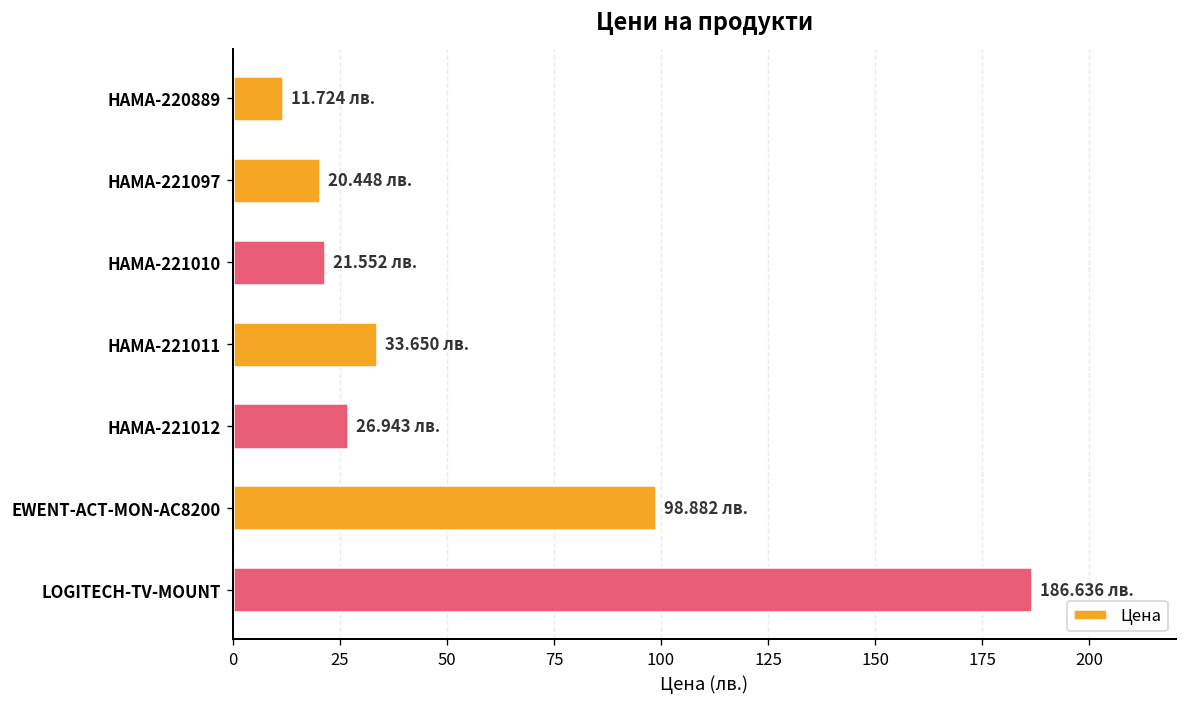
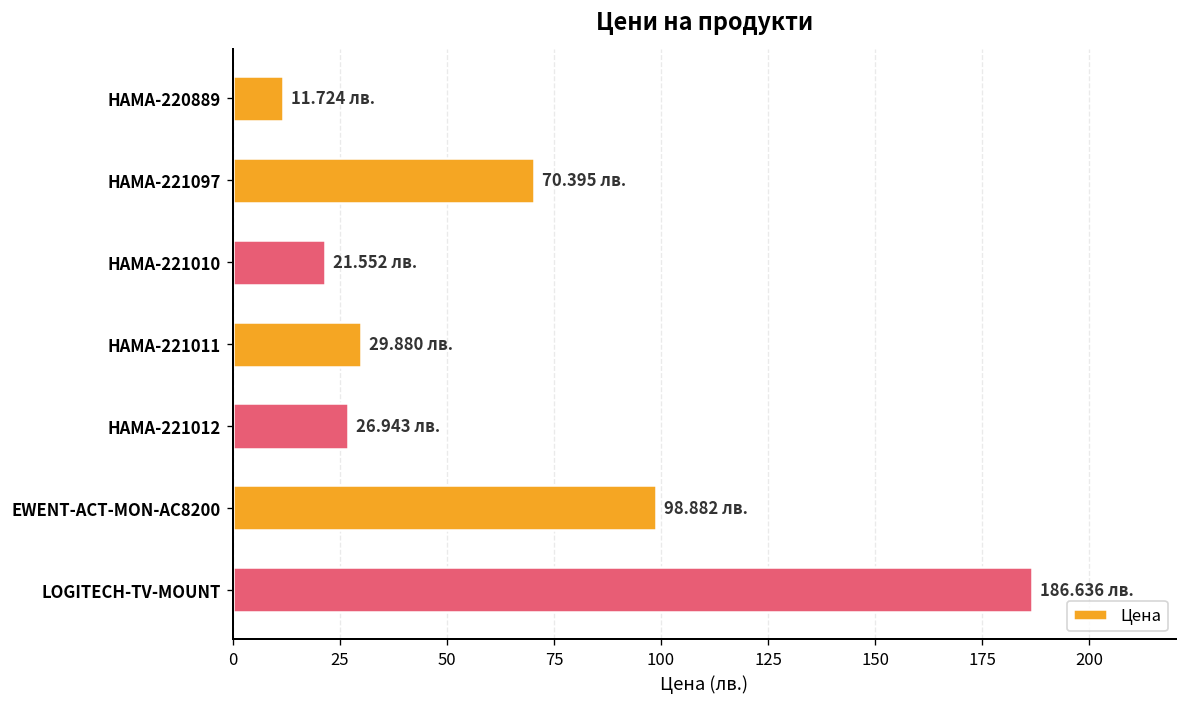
HAMA-221097: 20.448 -> 70.395
HAMA-221011: 33.650 -> 29.880
